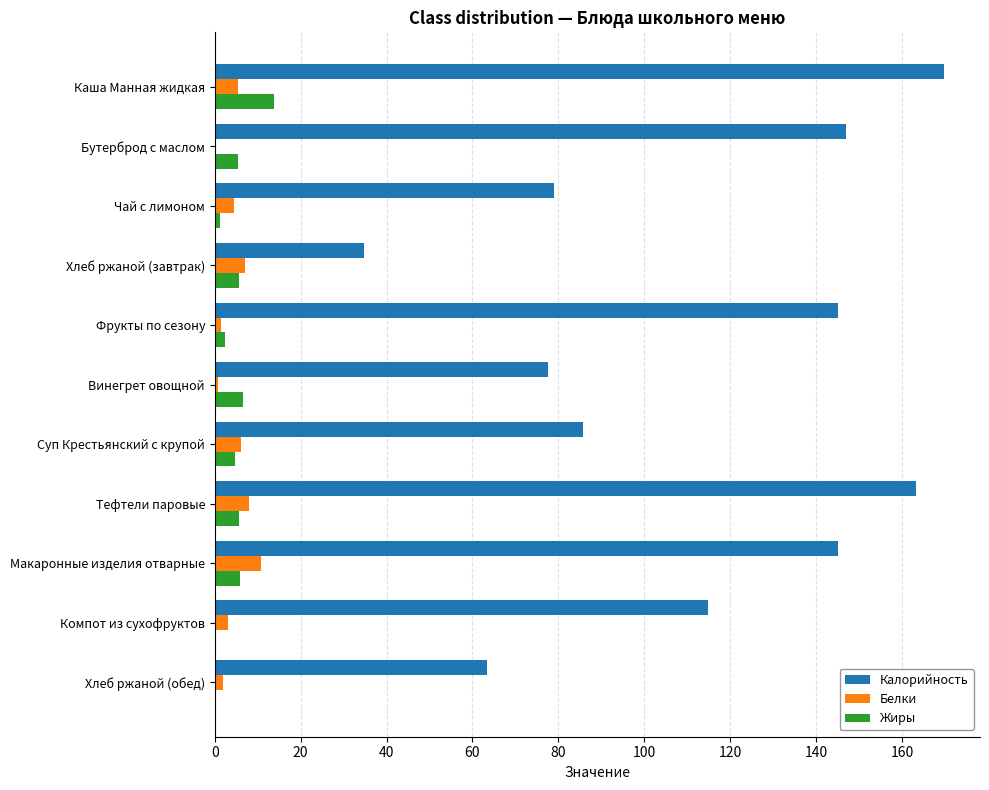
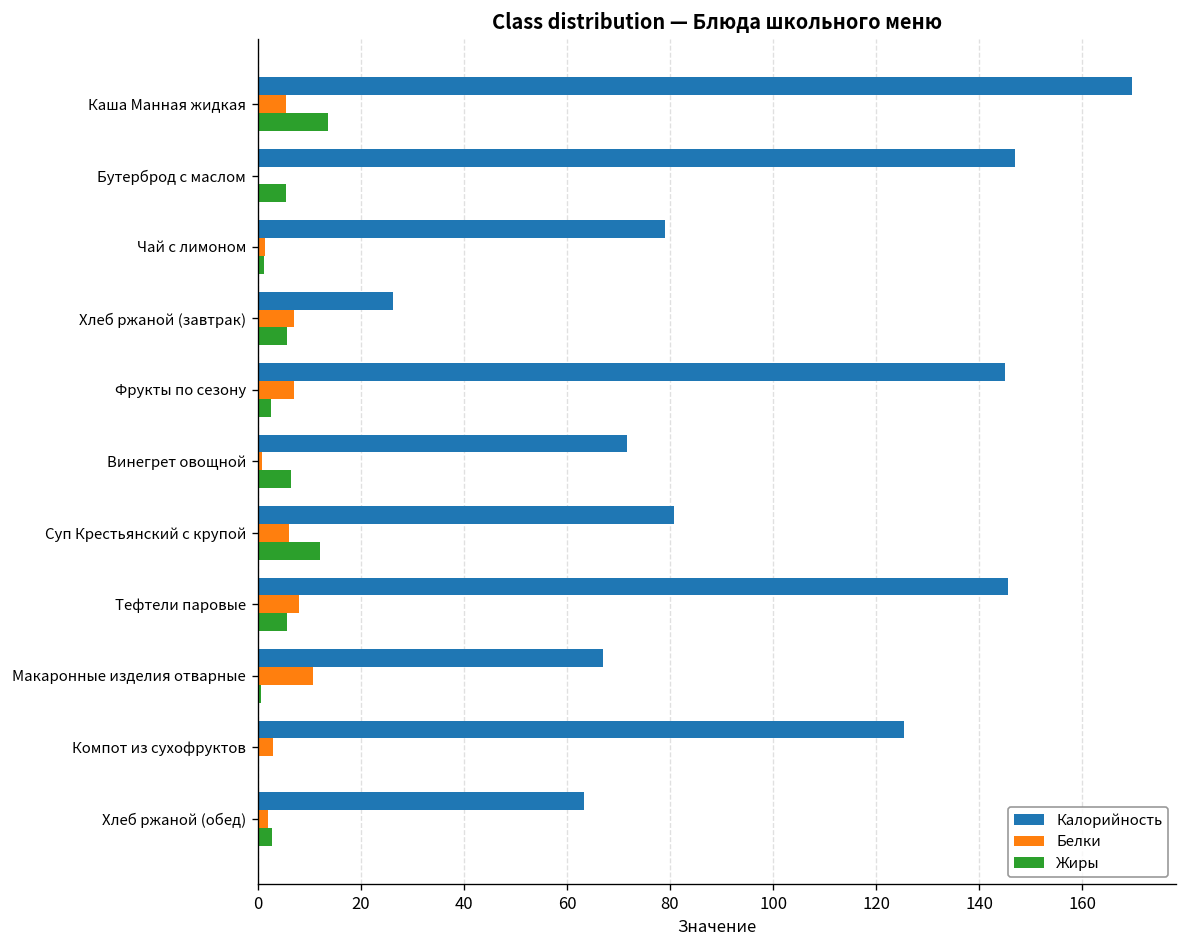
Белки, Чай с лимоном: 4 -> 2
Калорийность, Хлеб ржаной (завтрак): 35 -> 26
Белки, Фрукты по сезону: 2 -> 7
Калорийность, Винегрет овощной: 78 -> 72
Калорийность, Суп Крестьянский с крупой: 86 -> 81
Жиры, Суп Крестьянский с крупой: 5 -> 12
Калорийность, Тефтели паровые: 163 -> 146
Калорийность, Макаронные изделия отварные: 145 -> 67
Жиры, Макаронные изделия отварные: 6 -> 1
Калорийность, Компот из сухофруктов: 115 -> 125
Жиры, Хлеб ржаной (обед): 0 -> 3
